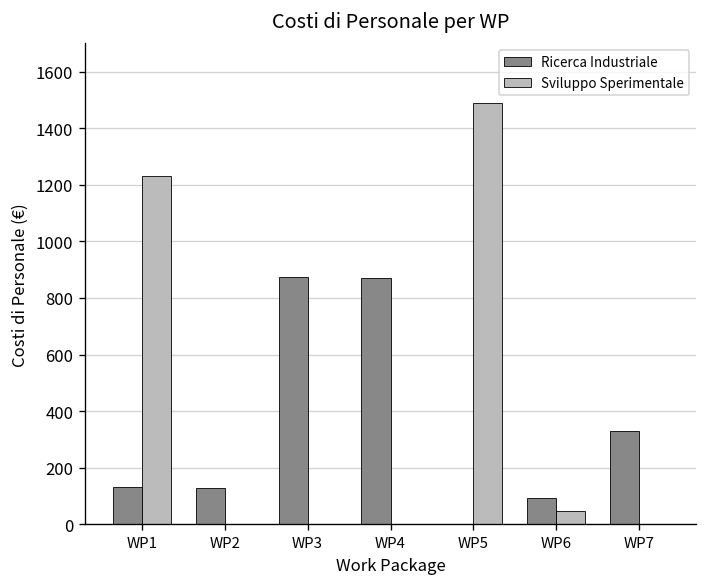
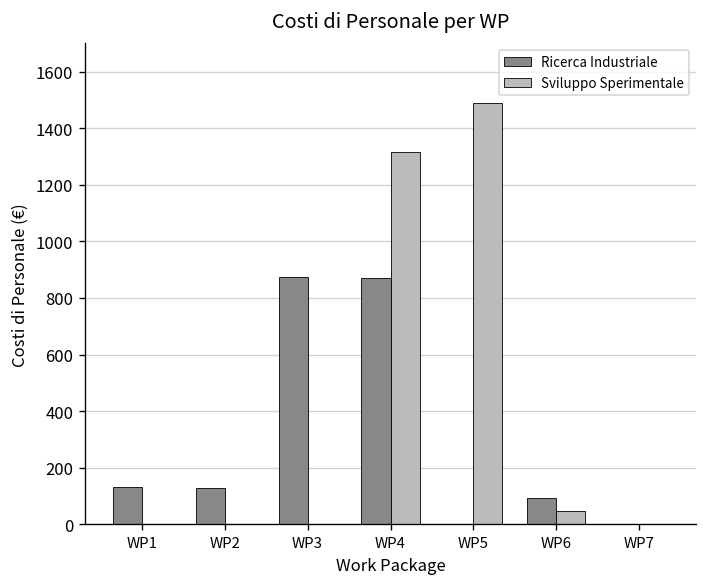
Sviluppo Sperimentale, WP1: 1230 -> 0
Sviluppo Sperimentale, WP4: 0 -> 1320
Ricerca Industriale, WP7: 330 -> 0
